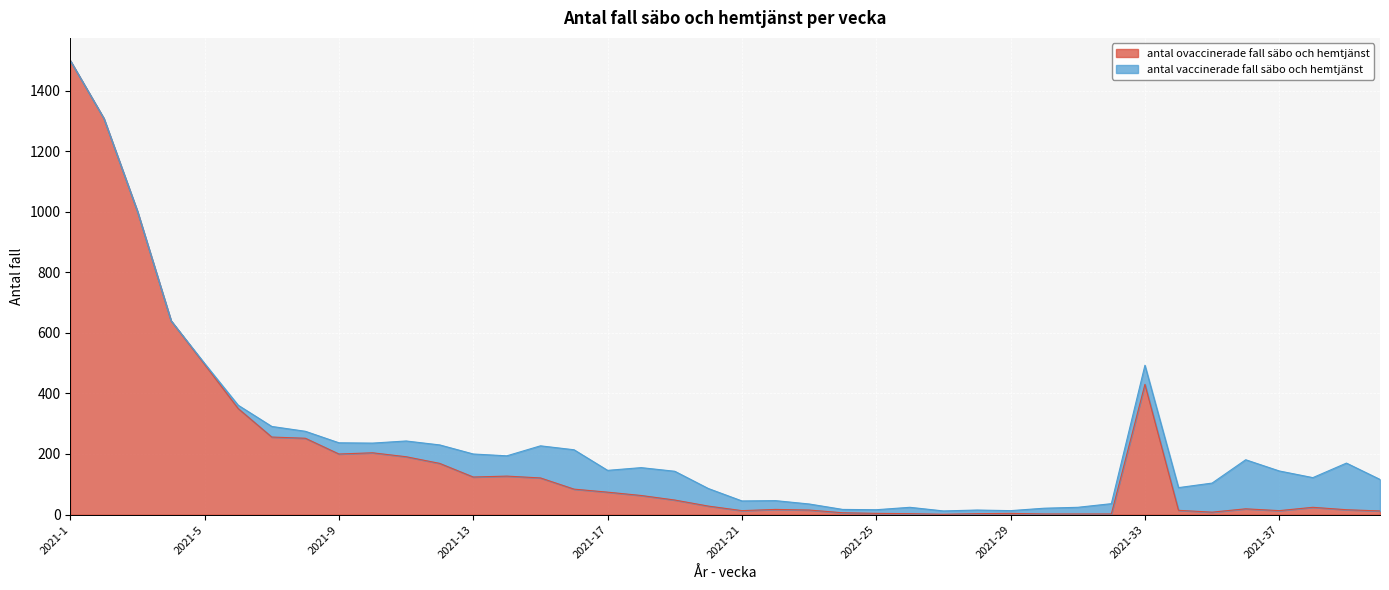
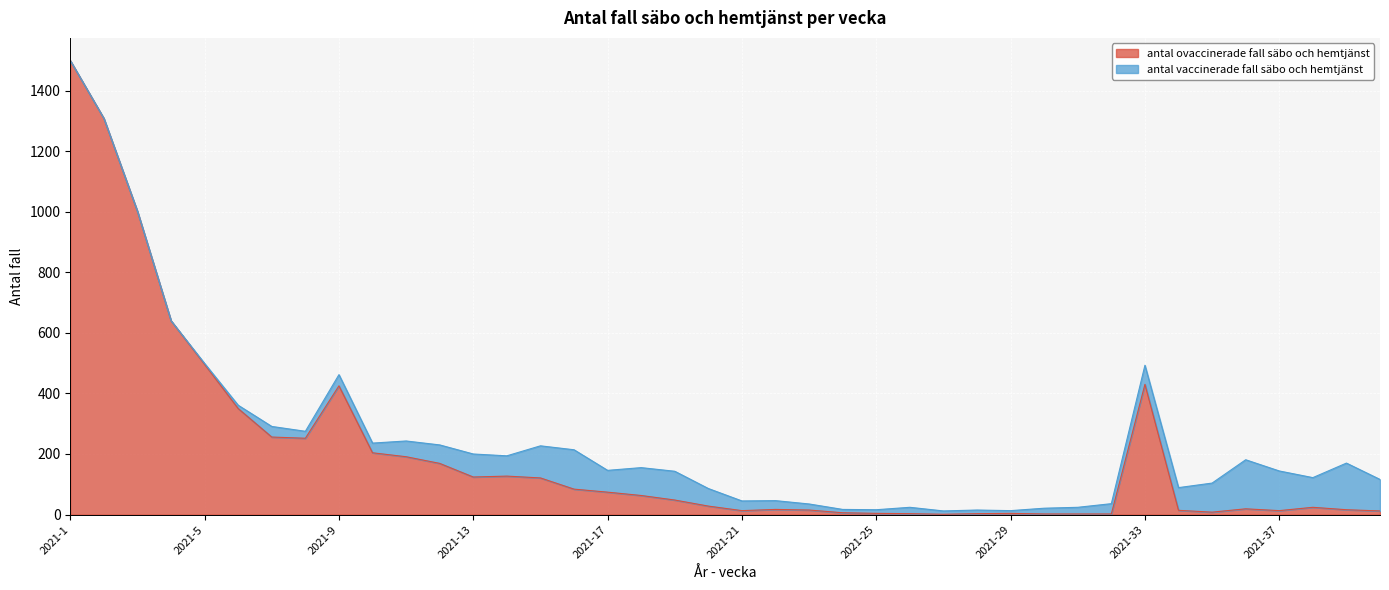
antal ovaccinerade fall säbo och hemtjänst, 2021-9: 200 -> 430
